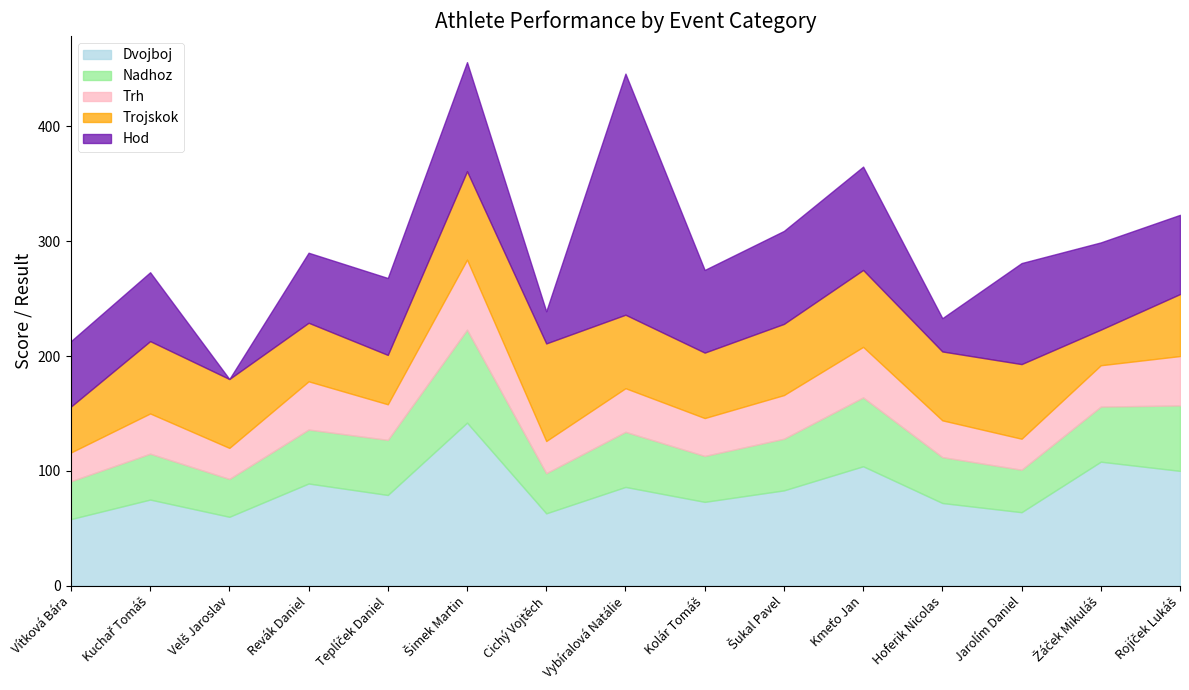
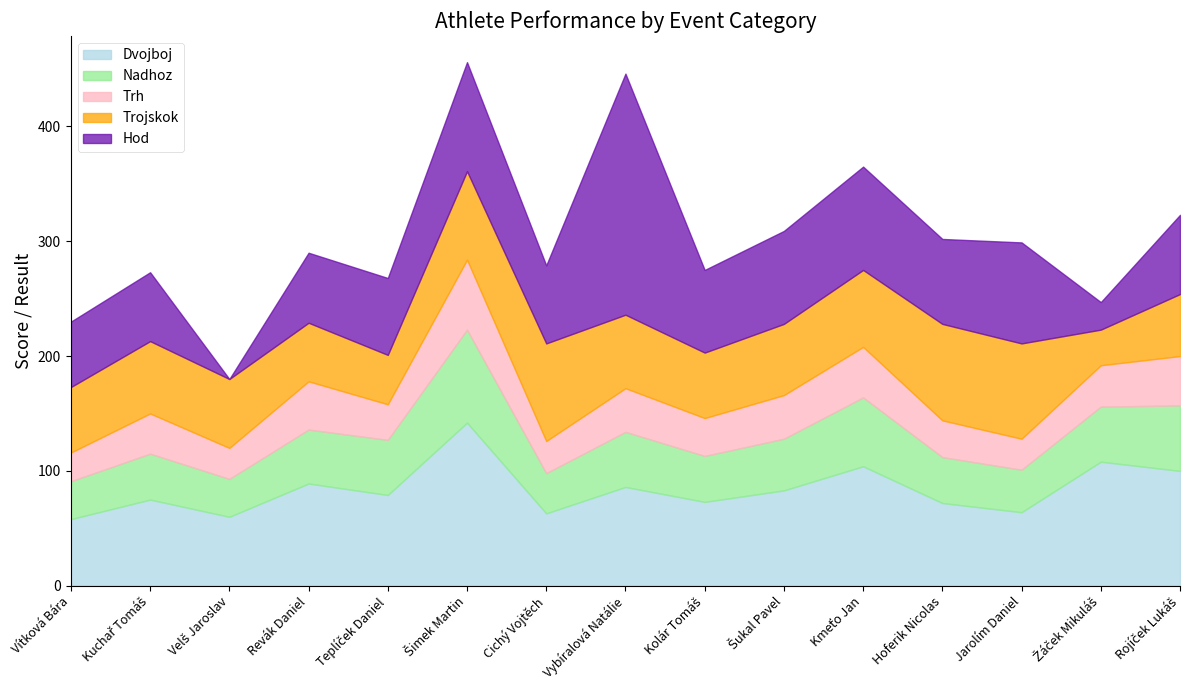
Trojskok, Vítková Bára: 40 -> 57
Hod, Cichý Vojtěch: 28 -> 68
Trojskok, Hoferik Nicolas: 60 -> 84
Hod, Hoferik Nicolas: 29 -> 74
Trojskok, Jarolím Daniel: 65 -> 83
Hod, Žáček Mikuláš: 76 -> 24
